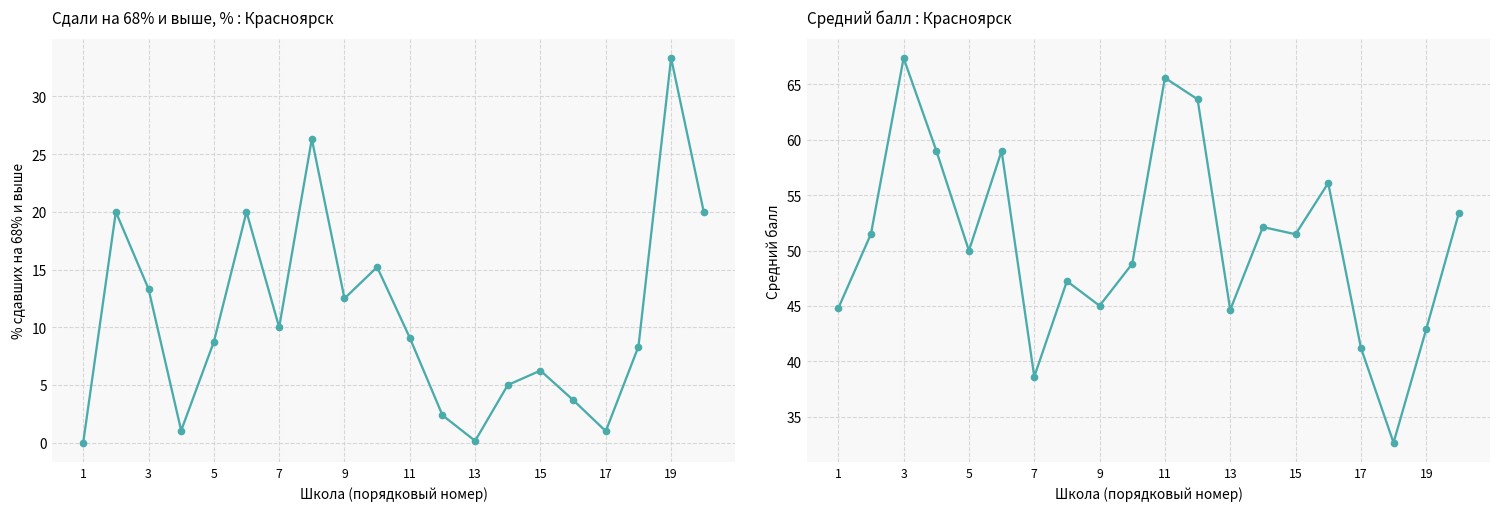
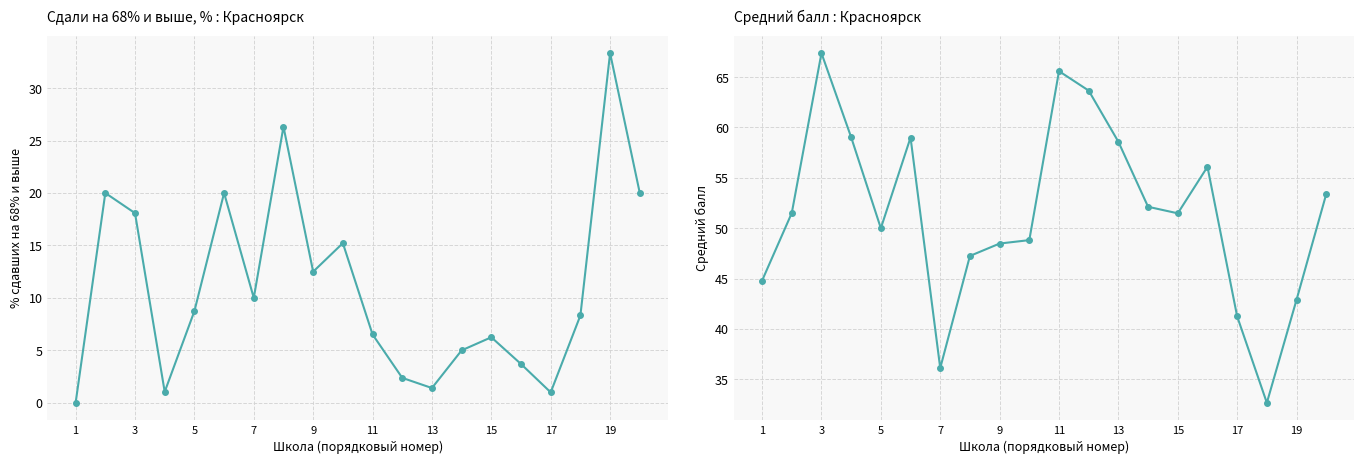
Сдали на 68% и выше, % : Красноярск, 3: 13.3 -> 18.1
Сдали на 68% и выше, % : Красноярск, 11: 9.1 -> 6.5
Сдали на 68% и выше, % : Красноярск, 13: 0.2 -> 1.4
Средний балл : Красноярск, 7: 38.6 -> 36.1
Средний балл : Красноярск, 9: 45.0 -> 48.5
Средний балл : Красноярск, 13: 44.7 -> 58.6
